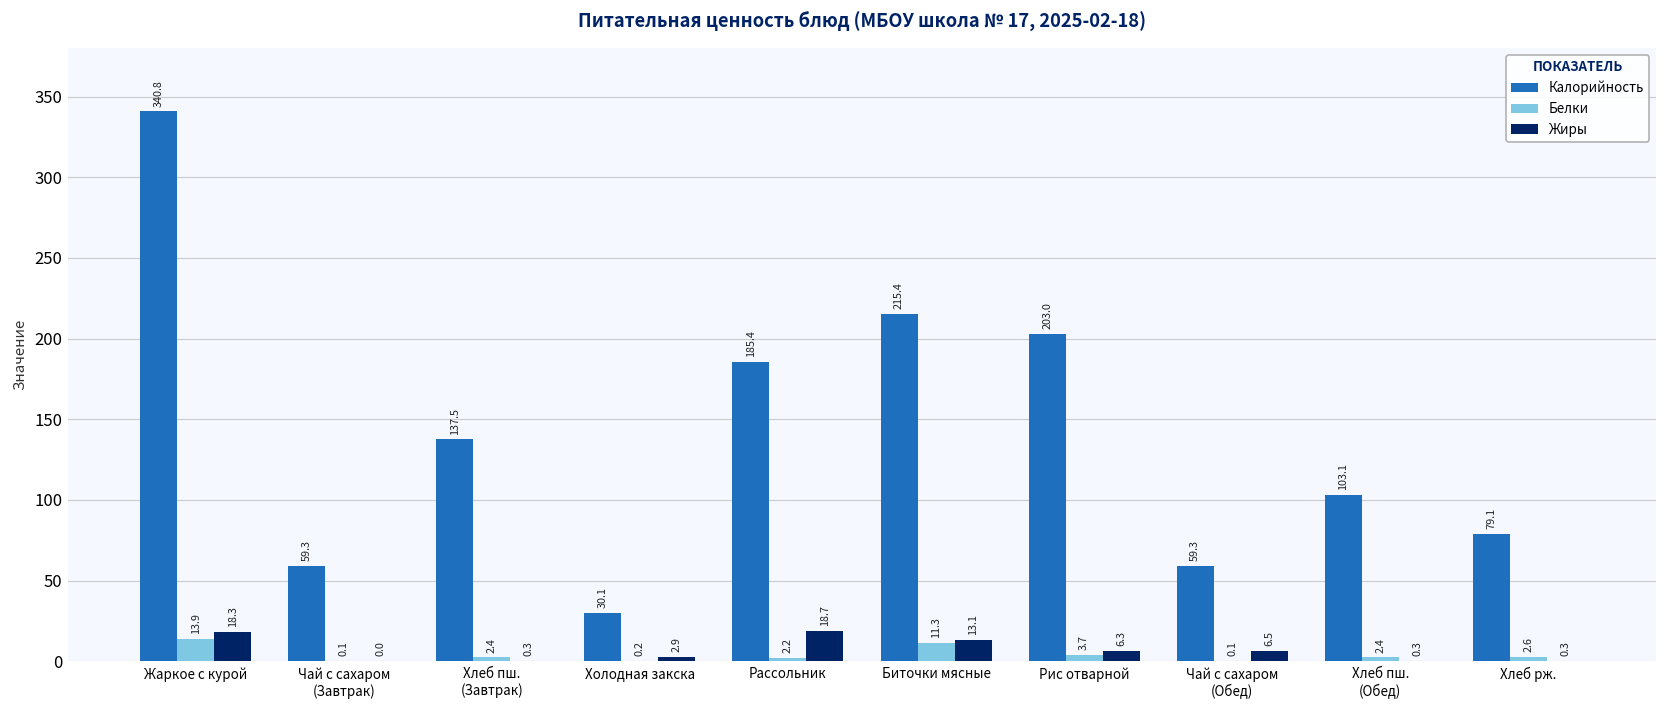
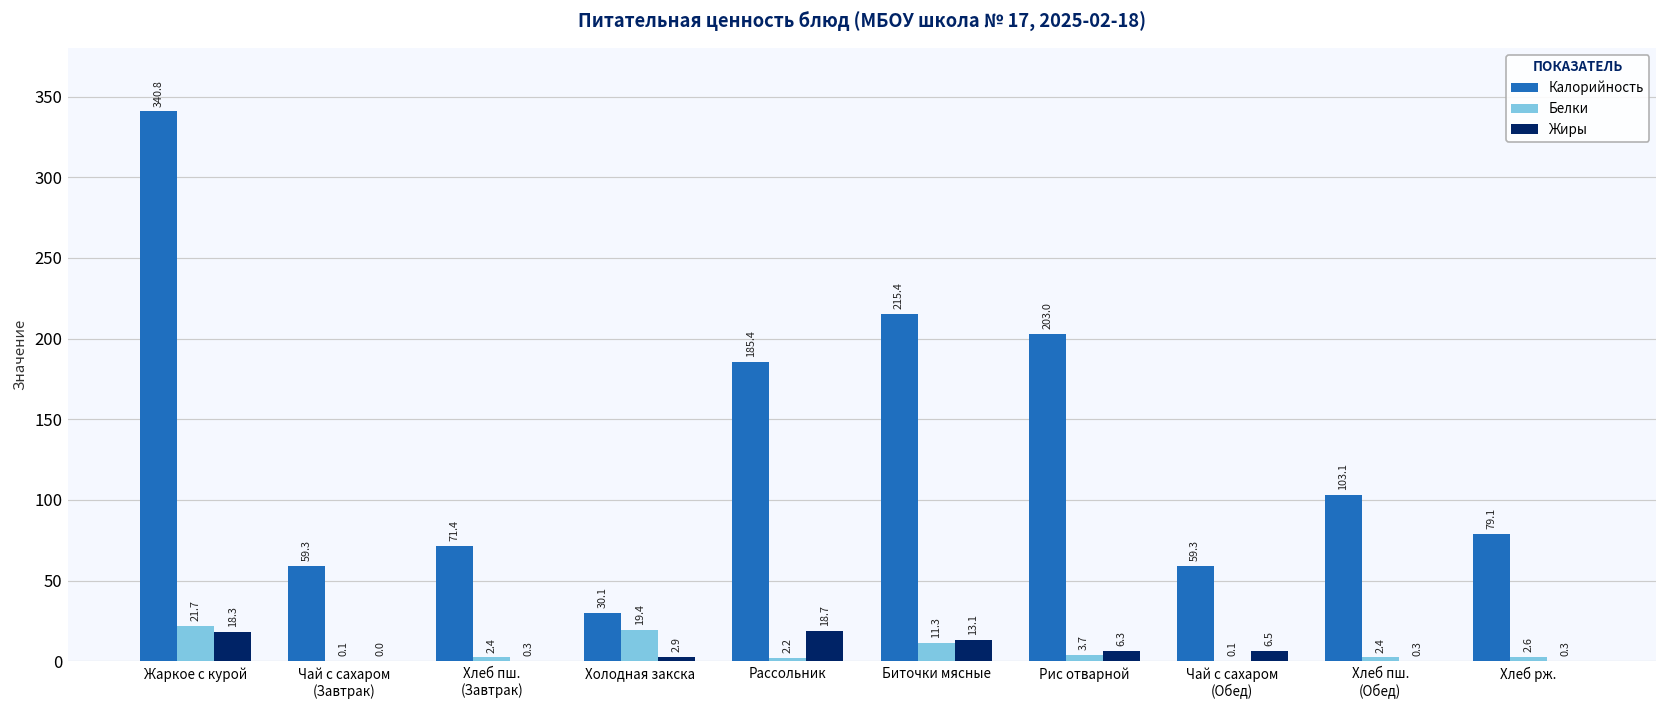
Белки, Жаркое с курой: 13.9 -> 21.7
Калорийность, Хлеб пш. (Завтрак): 137.5 -> 71.4
Белки, Холодная закска: 0.2 -> 19.4
